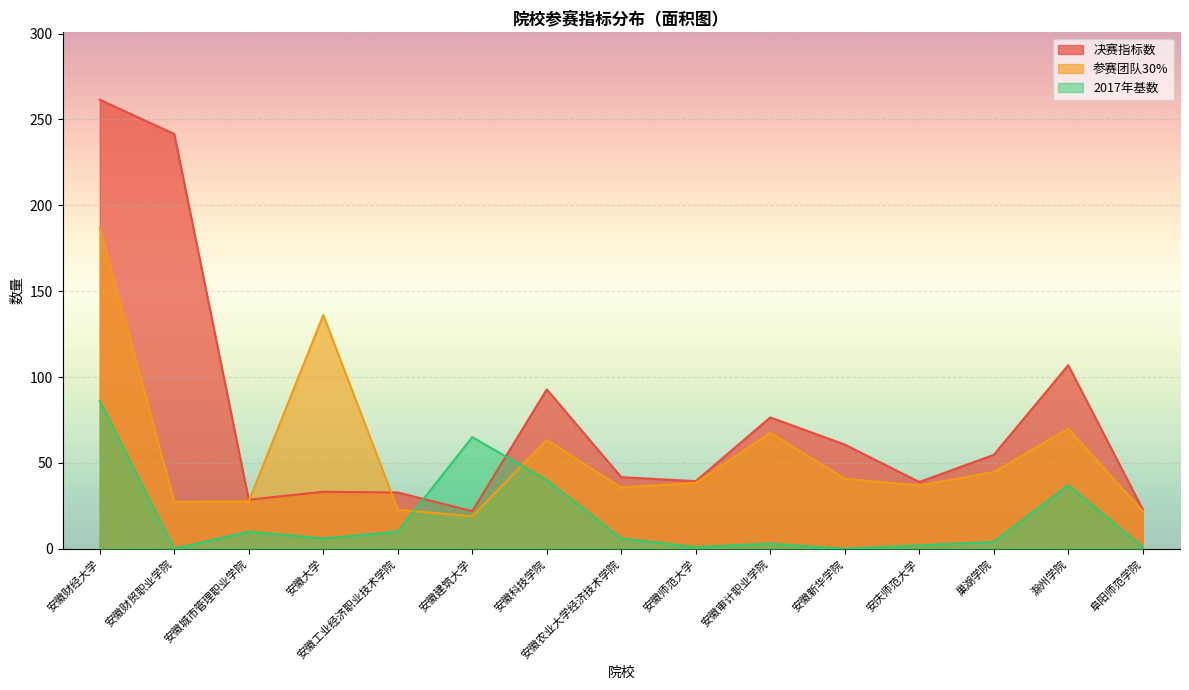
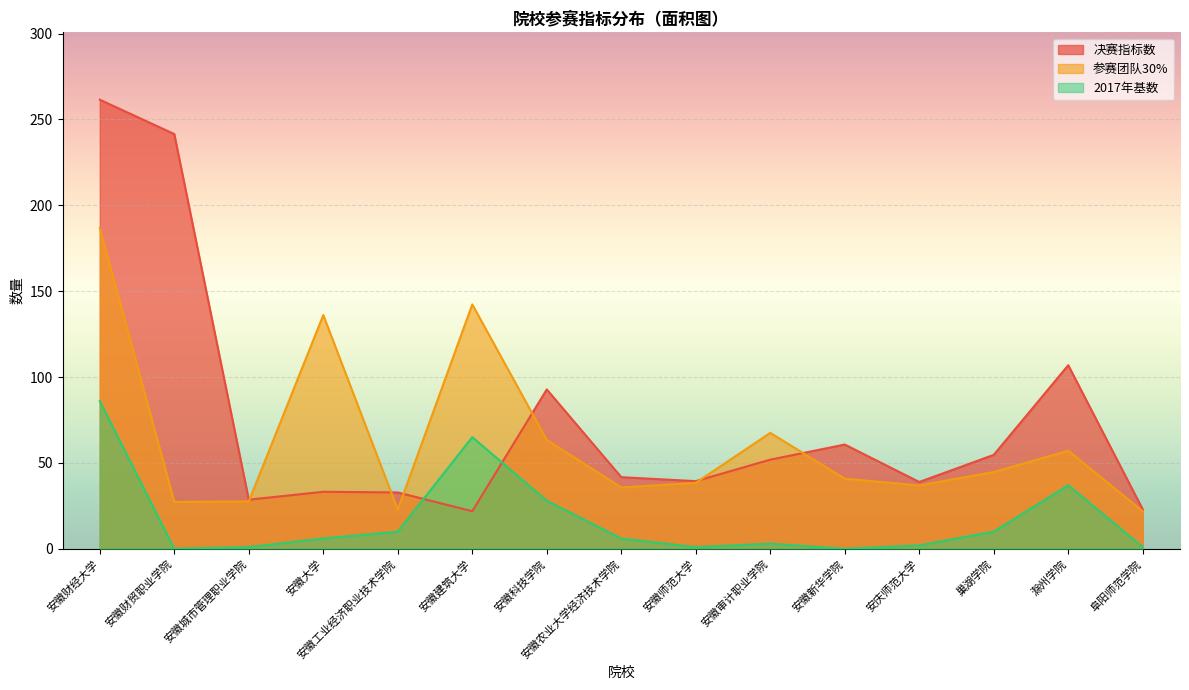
2017年基数, 安徽城市管理职业学院: 10 -> 1
参赛团队30%, 安徽建筑大学: 19 -> 142
2017年基数, 安徽科技学院: 40 -> 28
决赛指标数, 安徽审计职业学院: 77 -> 52
2017年基数, 巢湖学院: 4 -> 10
参赛团队30%, 滁州学院: 70 -> 57
